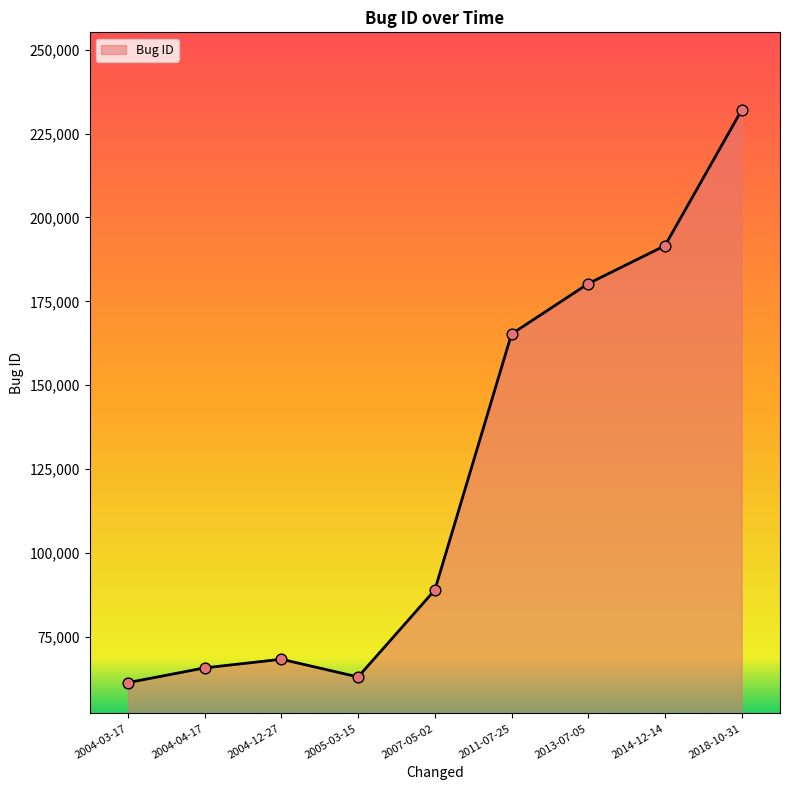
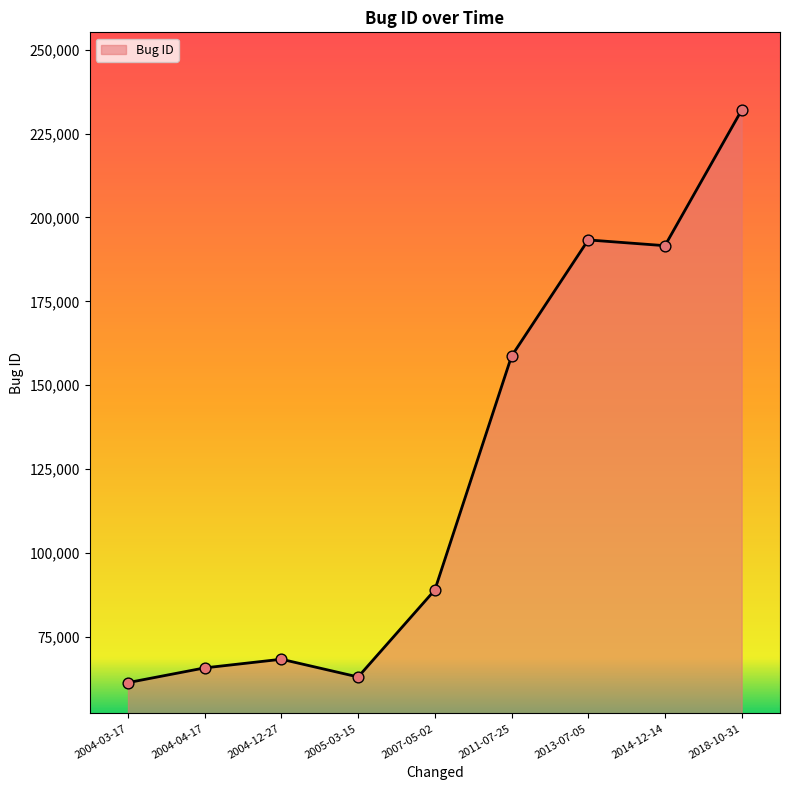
2011-07-25: 165,000 -> 159,000
2013-07-05: 180,000 -> 193,000
